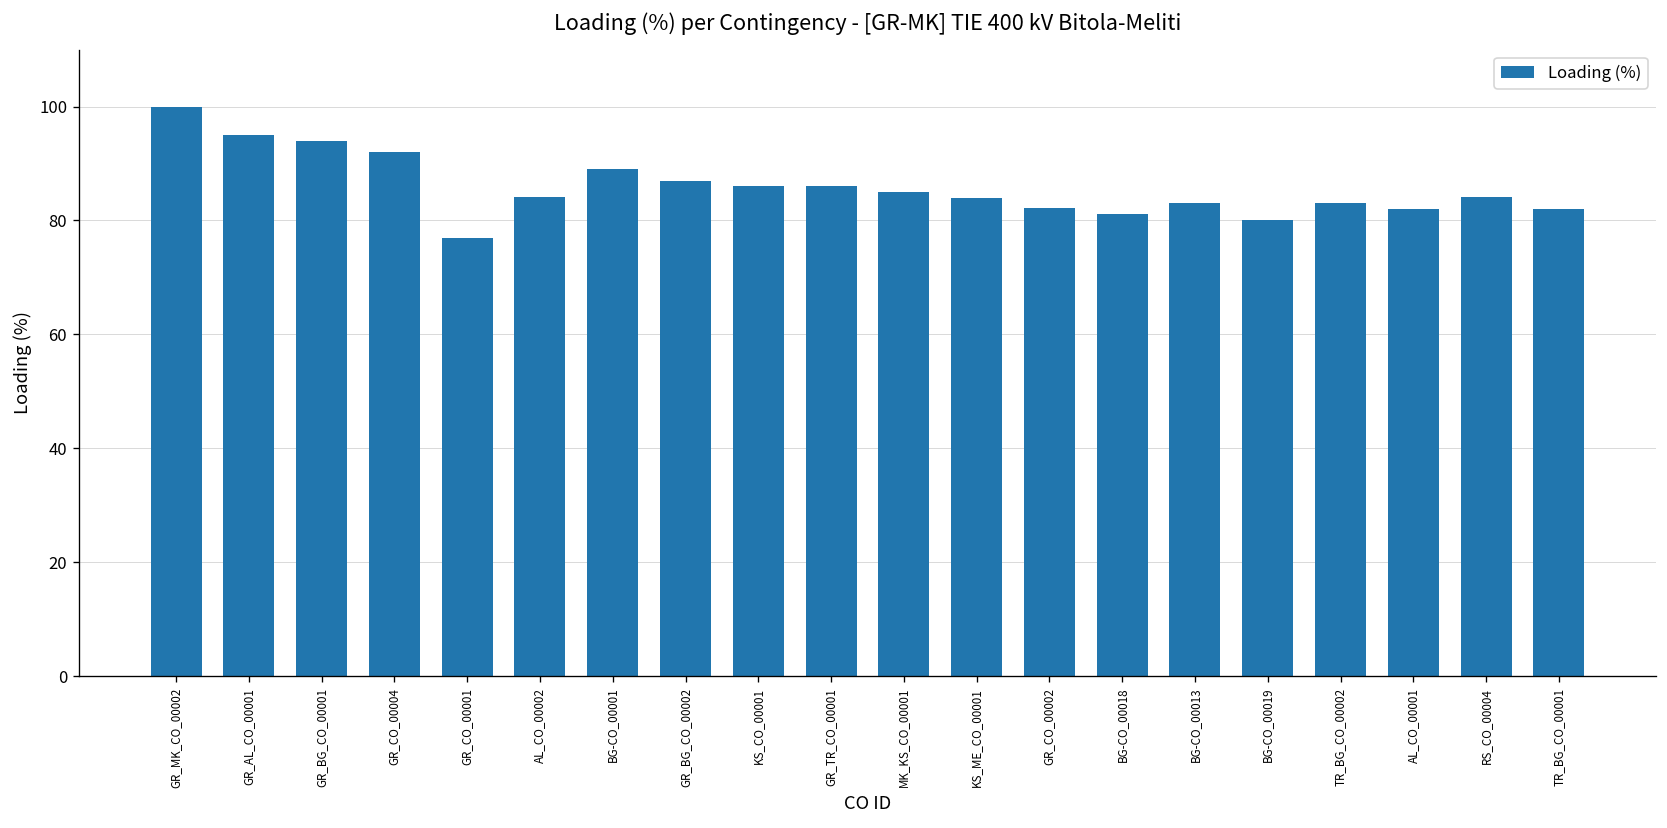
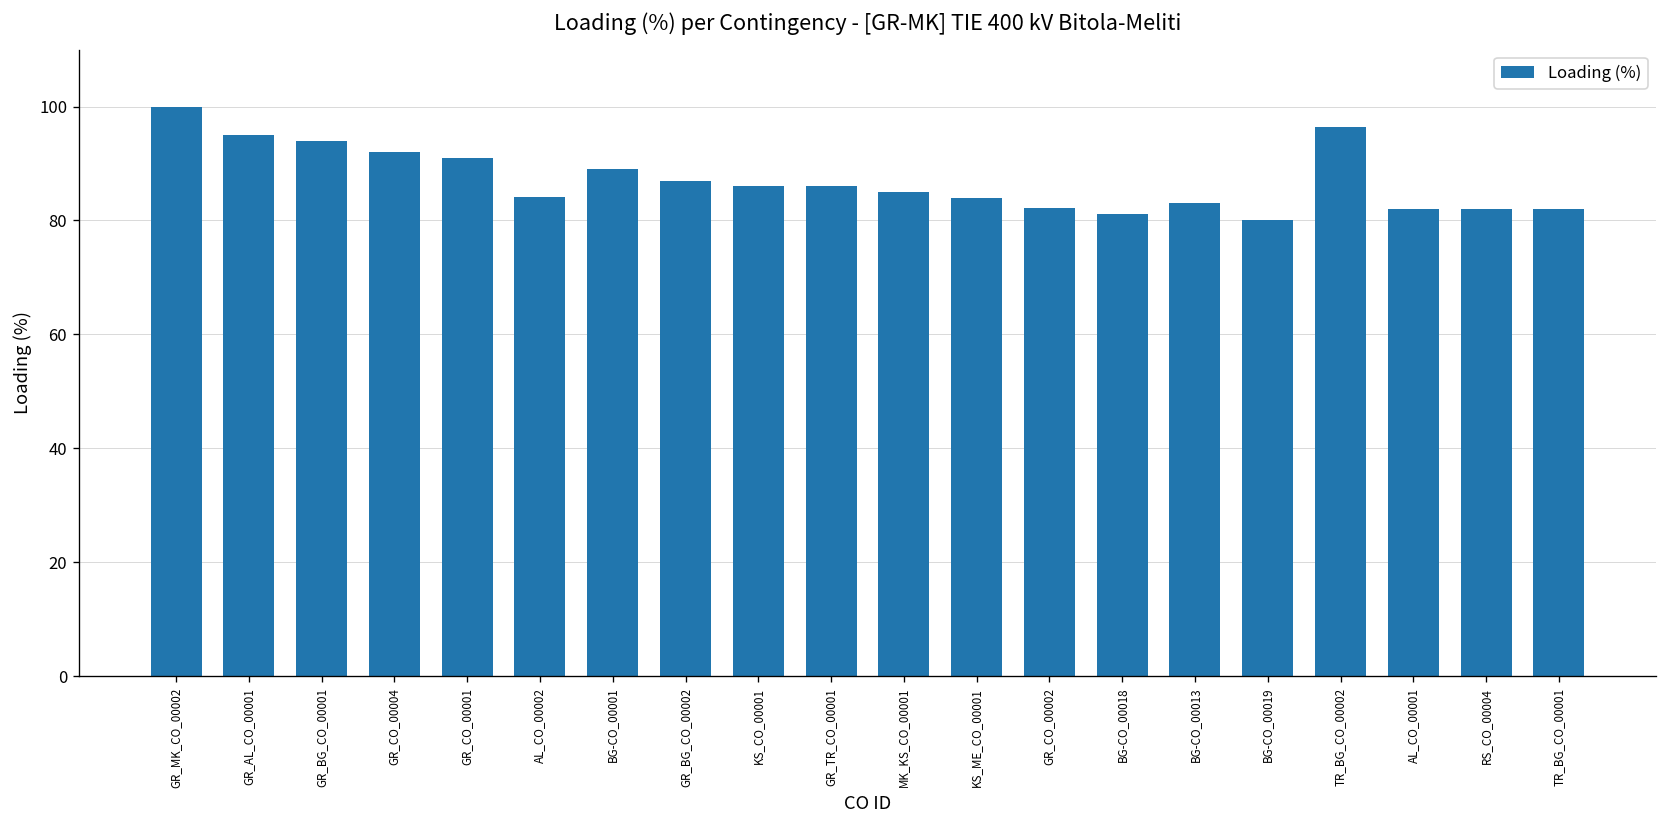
GR_CO_00001: 77 -> 91
TR_BG_CO_00002: 83 -> 96
RS_CO_00004: 84 -> 82
